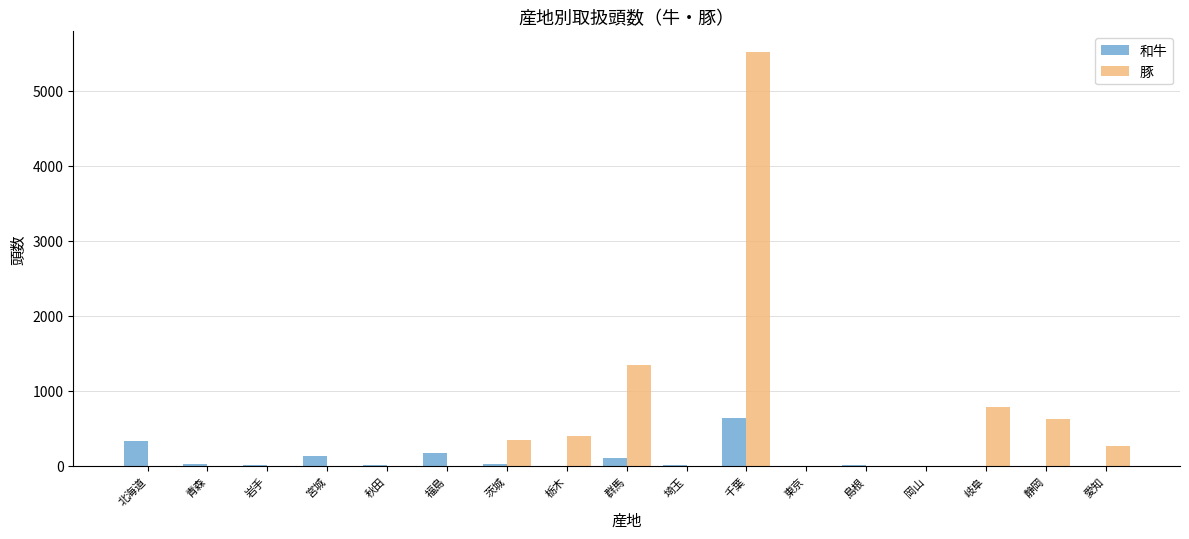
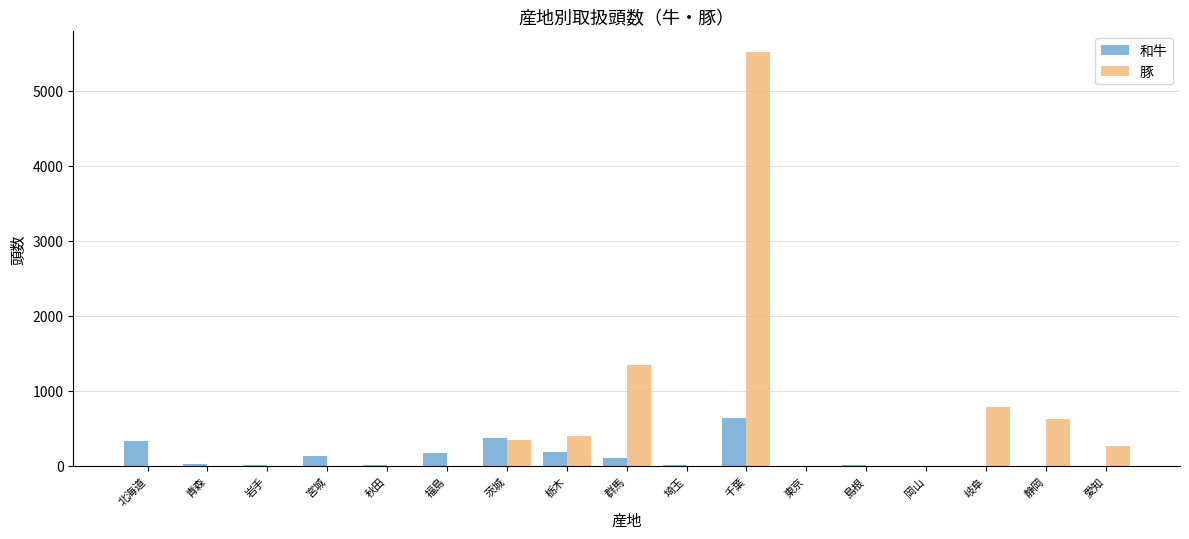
和牛, 茨城: 0 -> 400
和牛, 栃木: 0 -> 200
